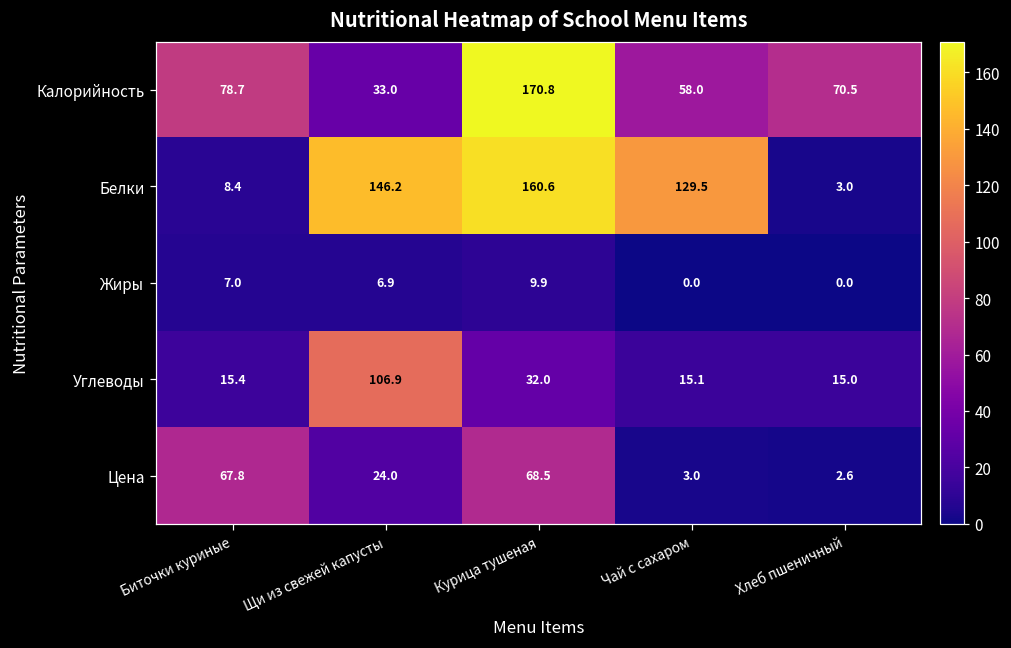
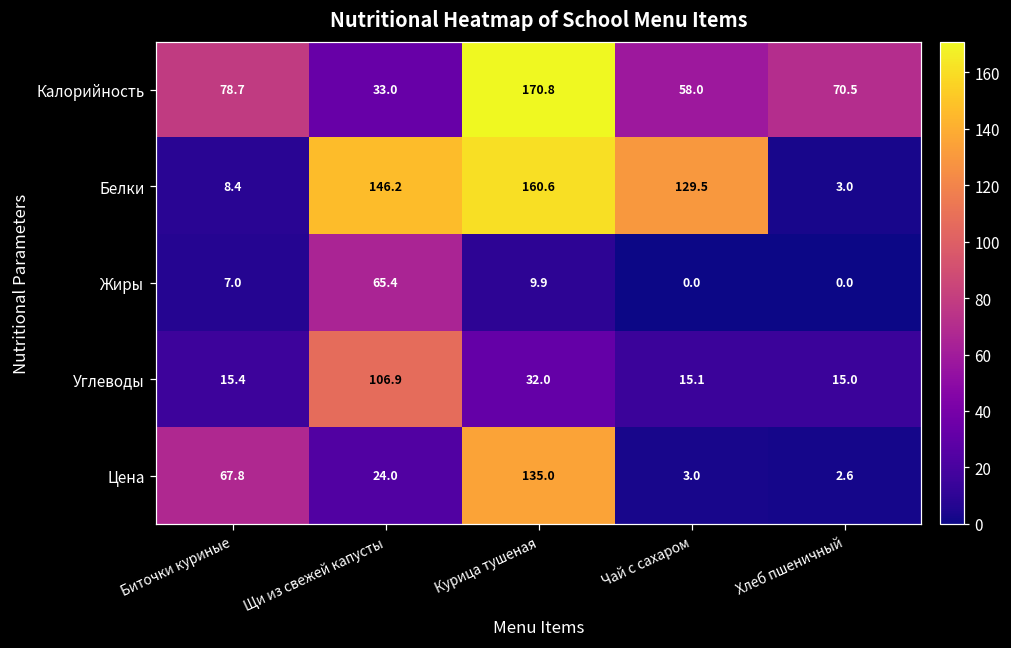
Жиры, Щи из свежей капусты: 6.9 -> 65.4
Цена, Курица тушеная: 68.5 -> 135.0
